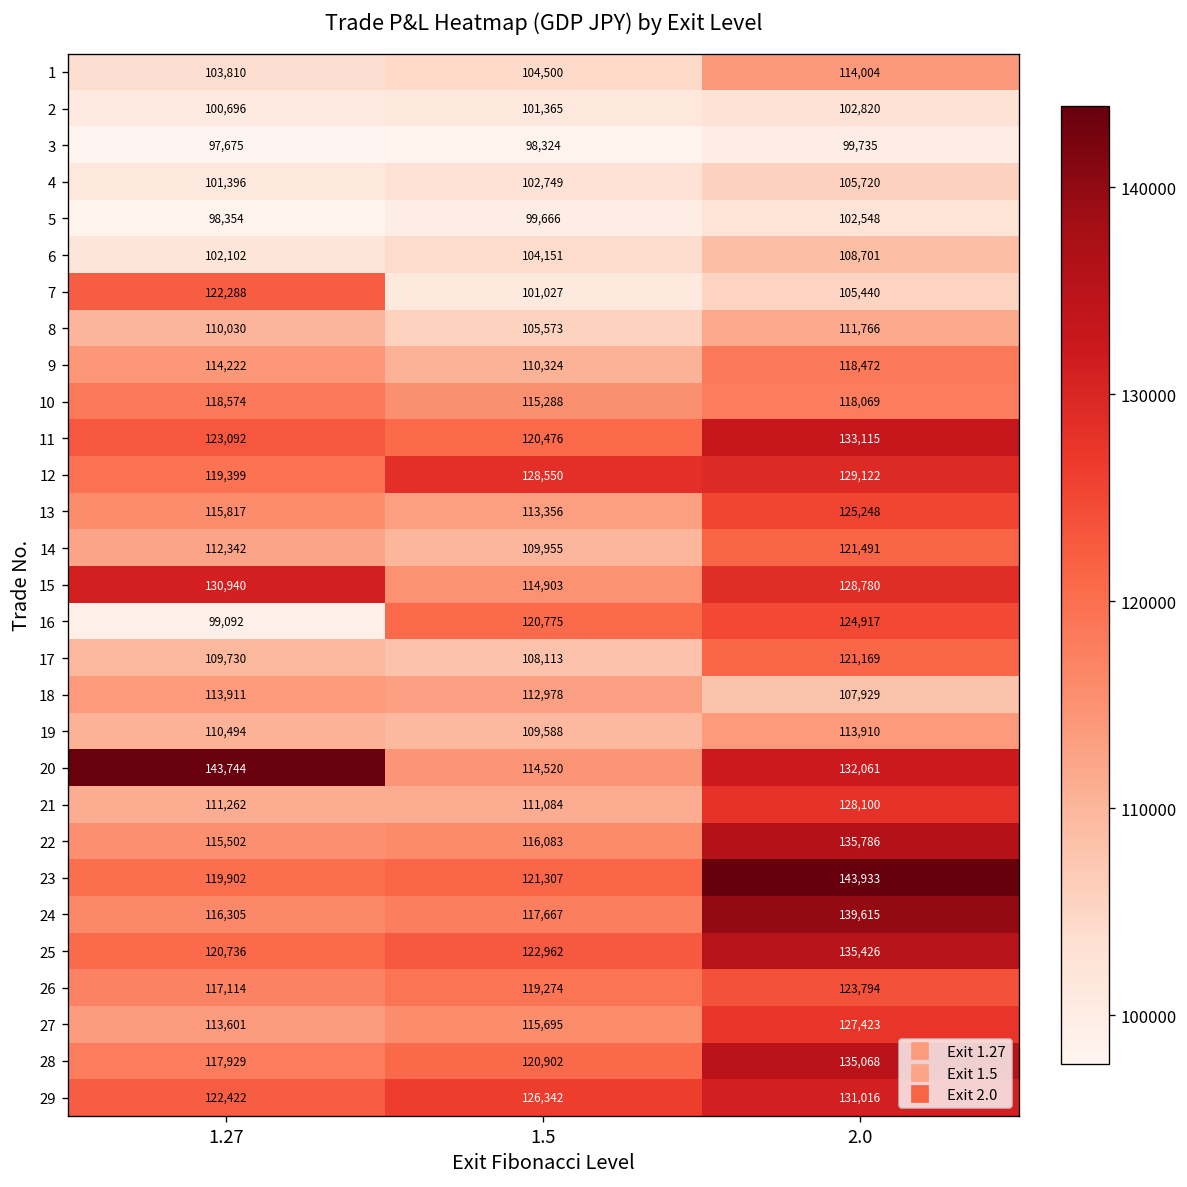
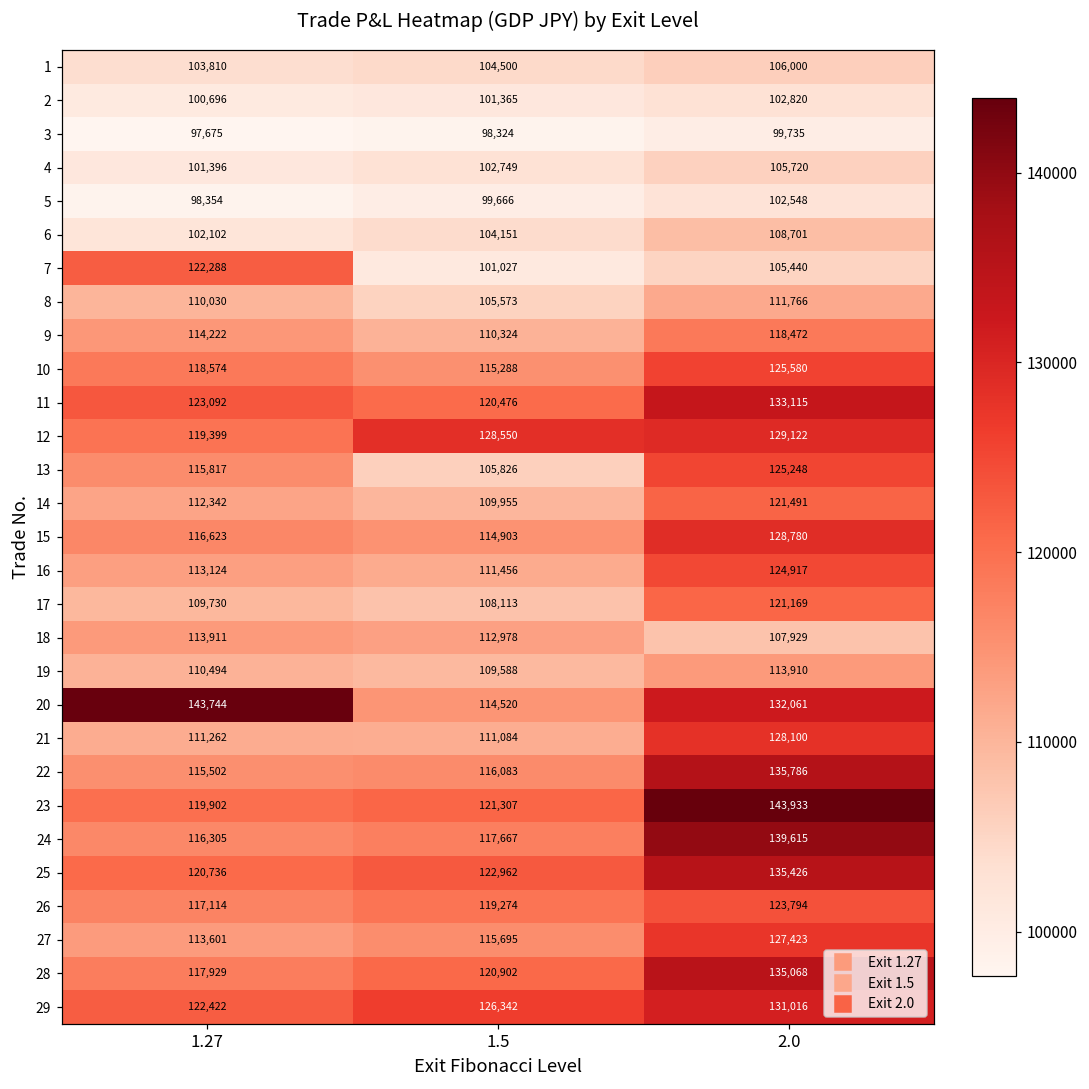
1, 2.0: 114,004 -> 106,000
10, 2.0: 118,069 -> 125,580
13, 1.5: 113,356 -> 105,826
15, 1.27: 130,940 -> 116,623
16, 1.27: 99,092 -> 113,124
16, 1.5: 120,775 -> 111,456
